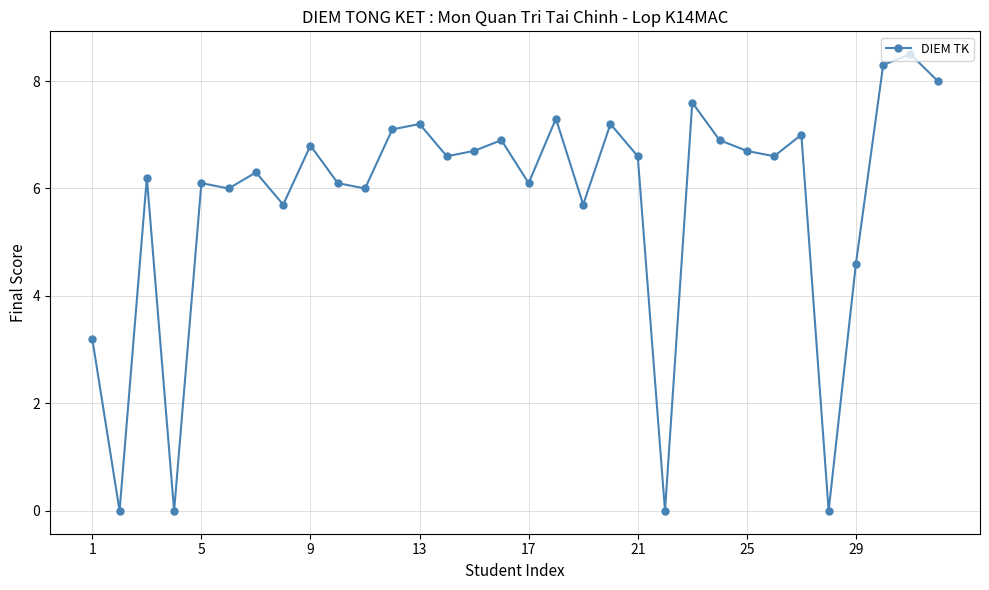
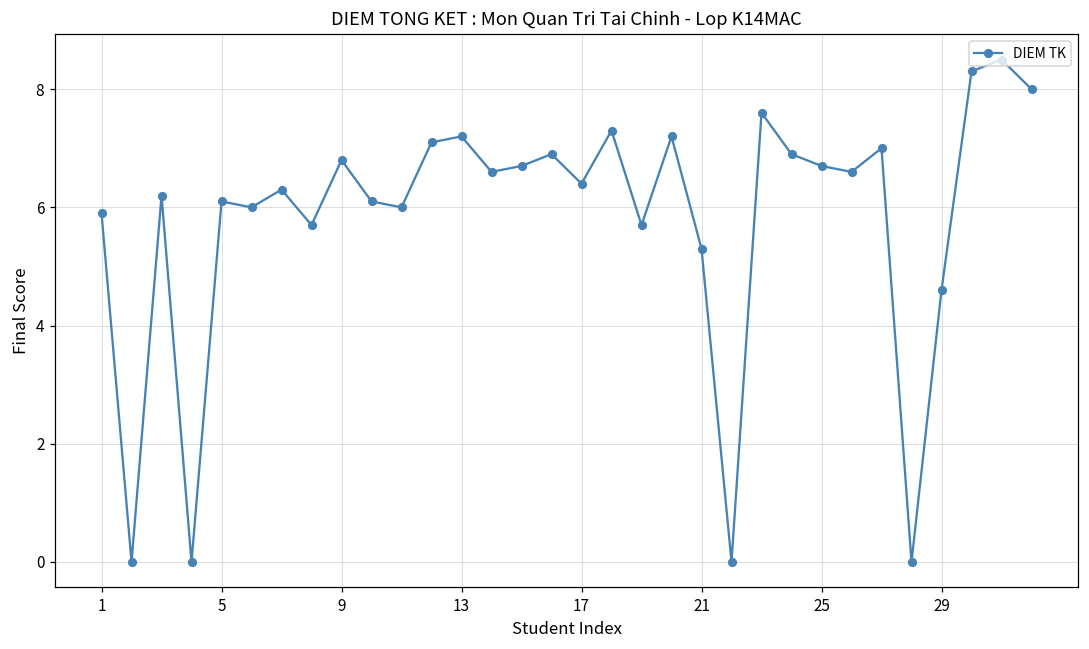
1: 3.2 -> 5.9
17: 6.1 -> 6.4
21: 6.6 -> 5.3
